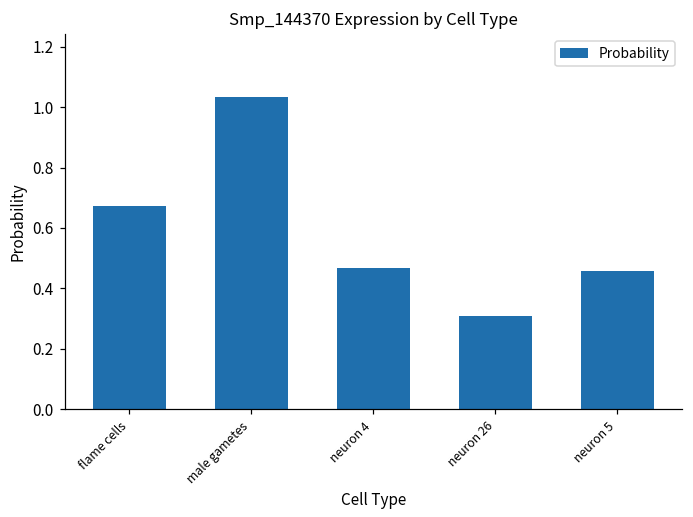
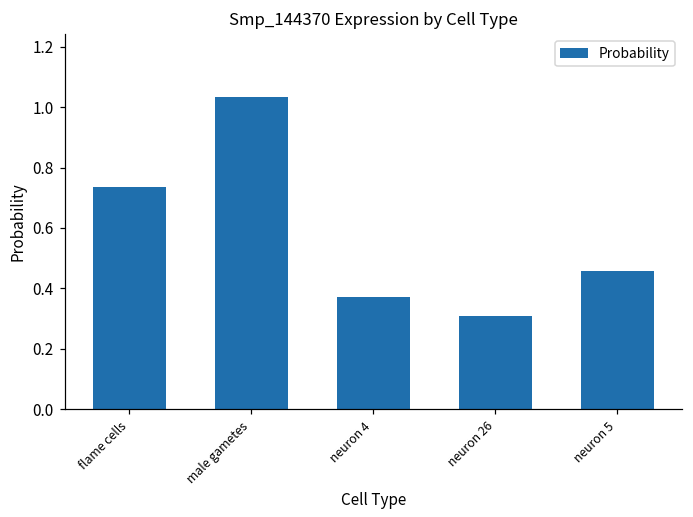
flame cells: 0.67 -> 0.74
neuron 4: 0.47 -> 0.37
